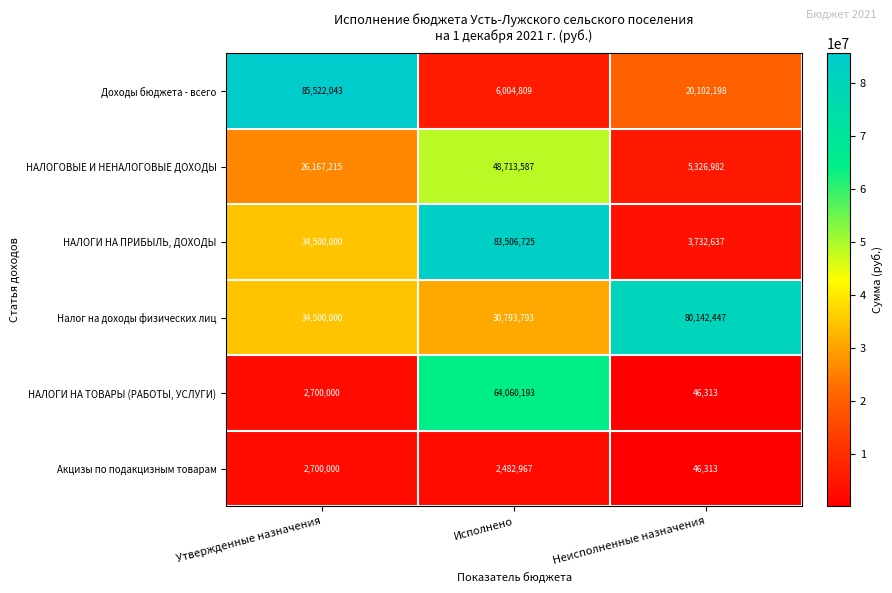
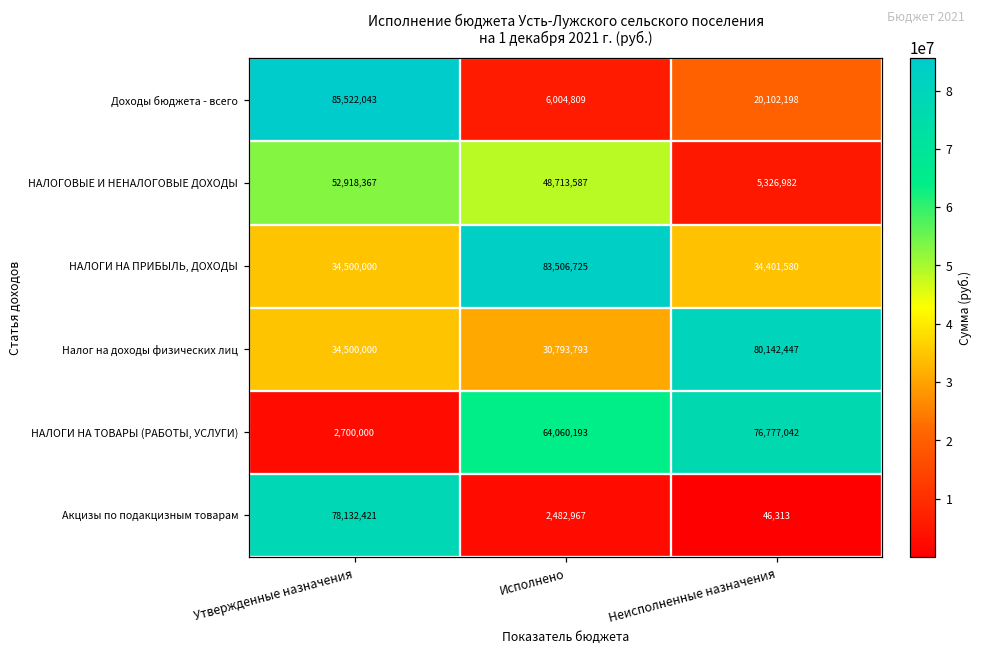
НАЛОГОВЫЕ И НЕНАЛОГОВЫЕ ДОХОДЫ, Утвержденные назначения: 26,167,215 -> 52,918,367
НАЛОГИ НА ПРИБЫЛЬ, ДОХОДЫ, Неисполненные назначения: 3,732,637 -> 34,401,580
НАЛОГИ НА ТОВАРЫ (РАБОТЫ, УСЛУГИ), Неисполненные назначения: 46,313 -> 76,777,042
Акцизы по подакцизным товарам, Утвержденные назначения: 2,700,000 -> 78,132,421
